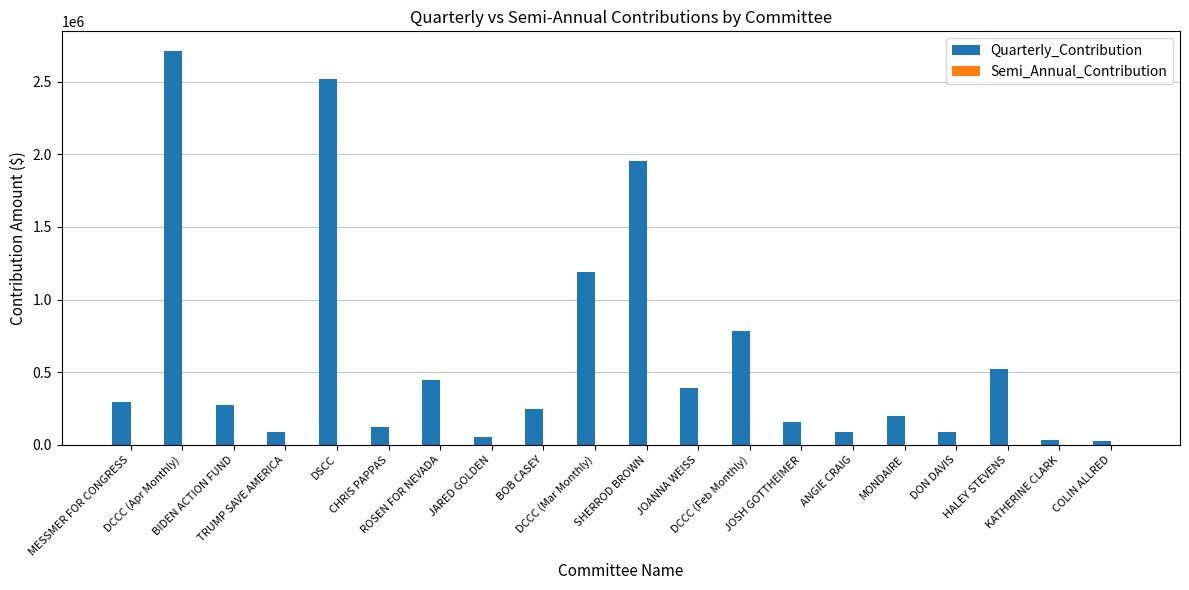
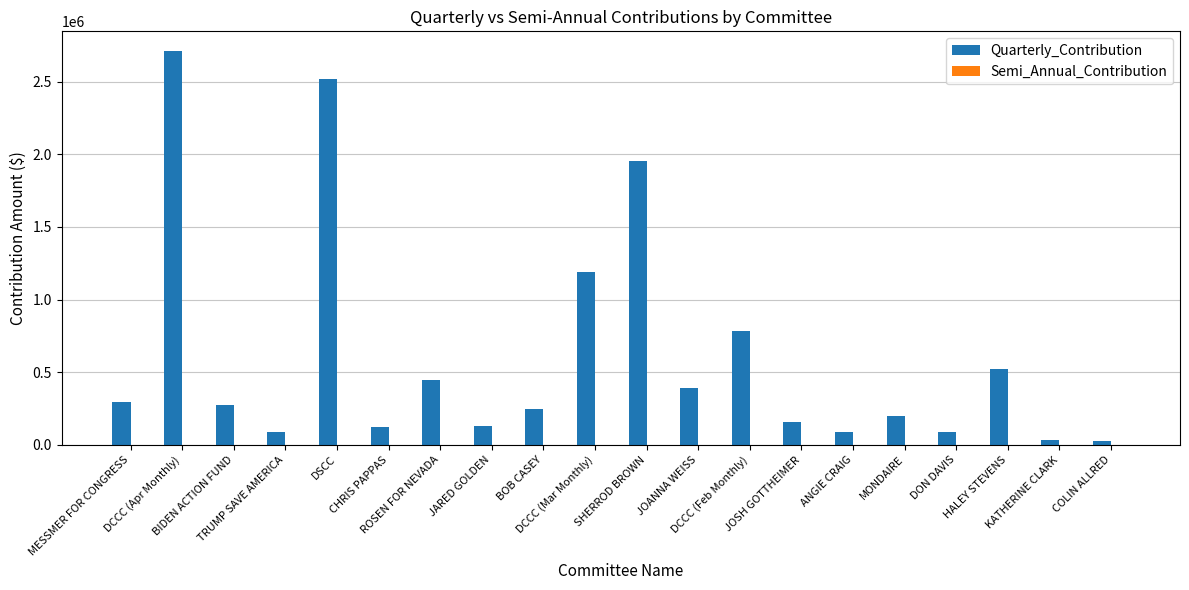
Quarterly_Contribution, JARED GOLDEN: 50000 -> 130000
